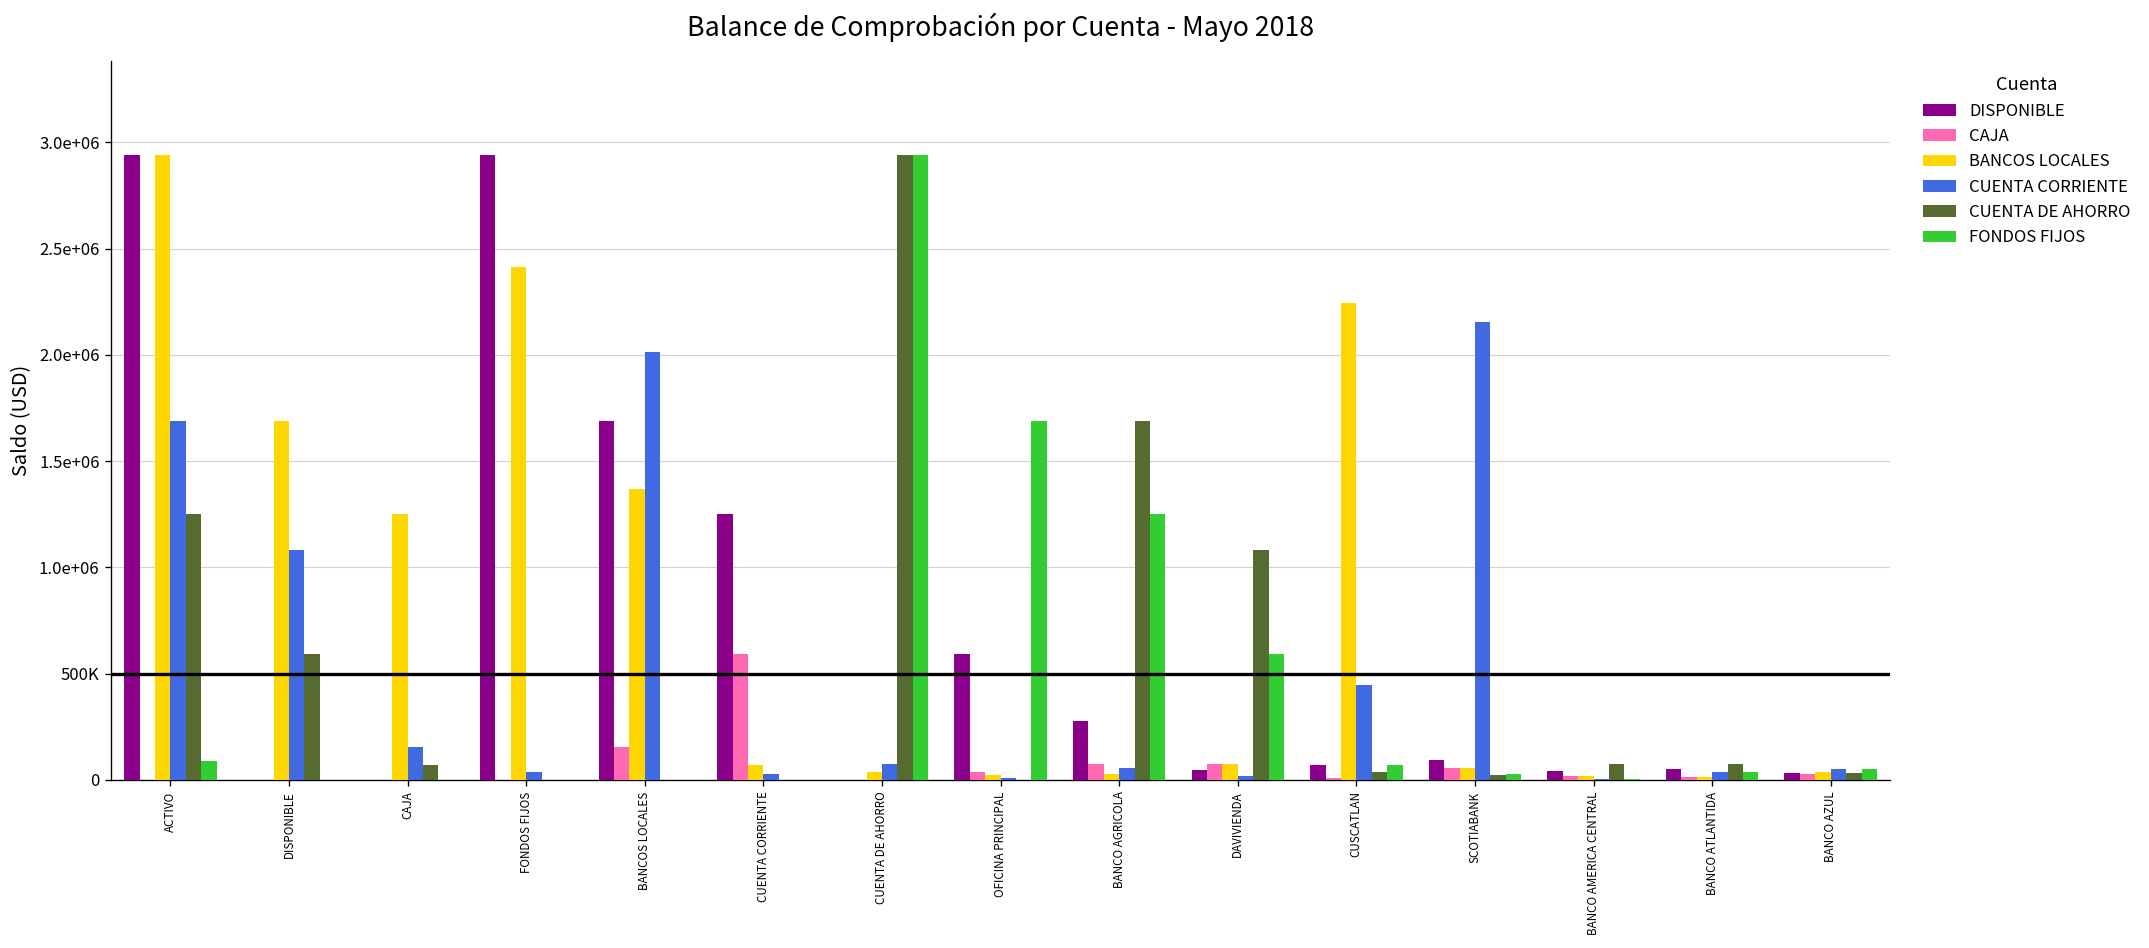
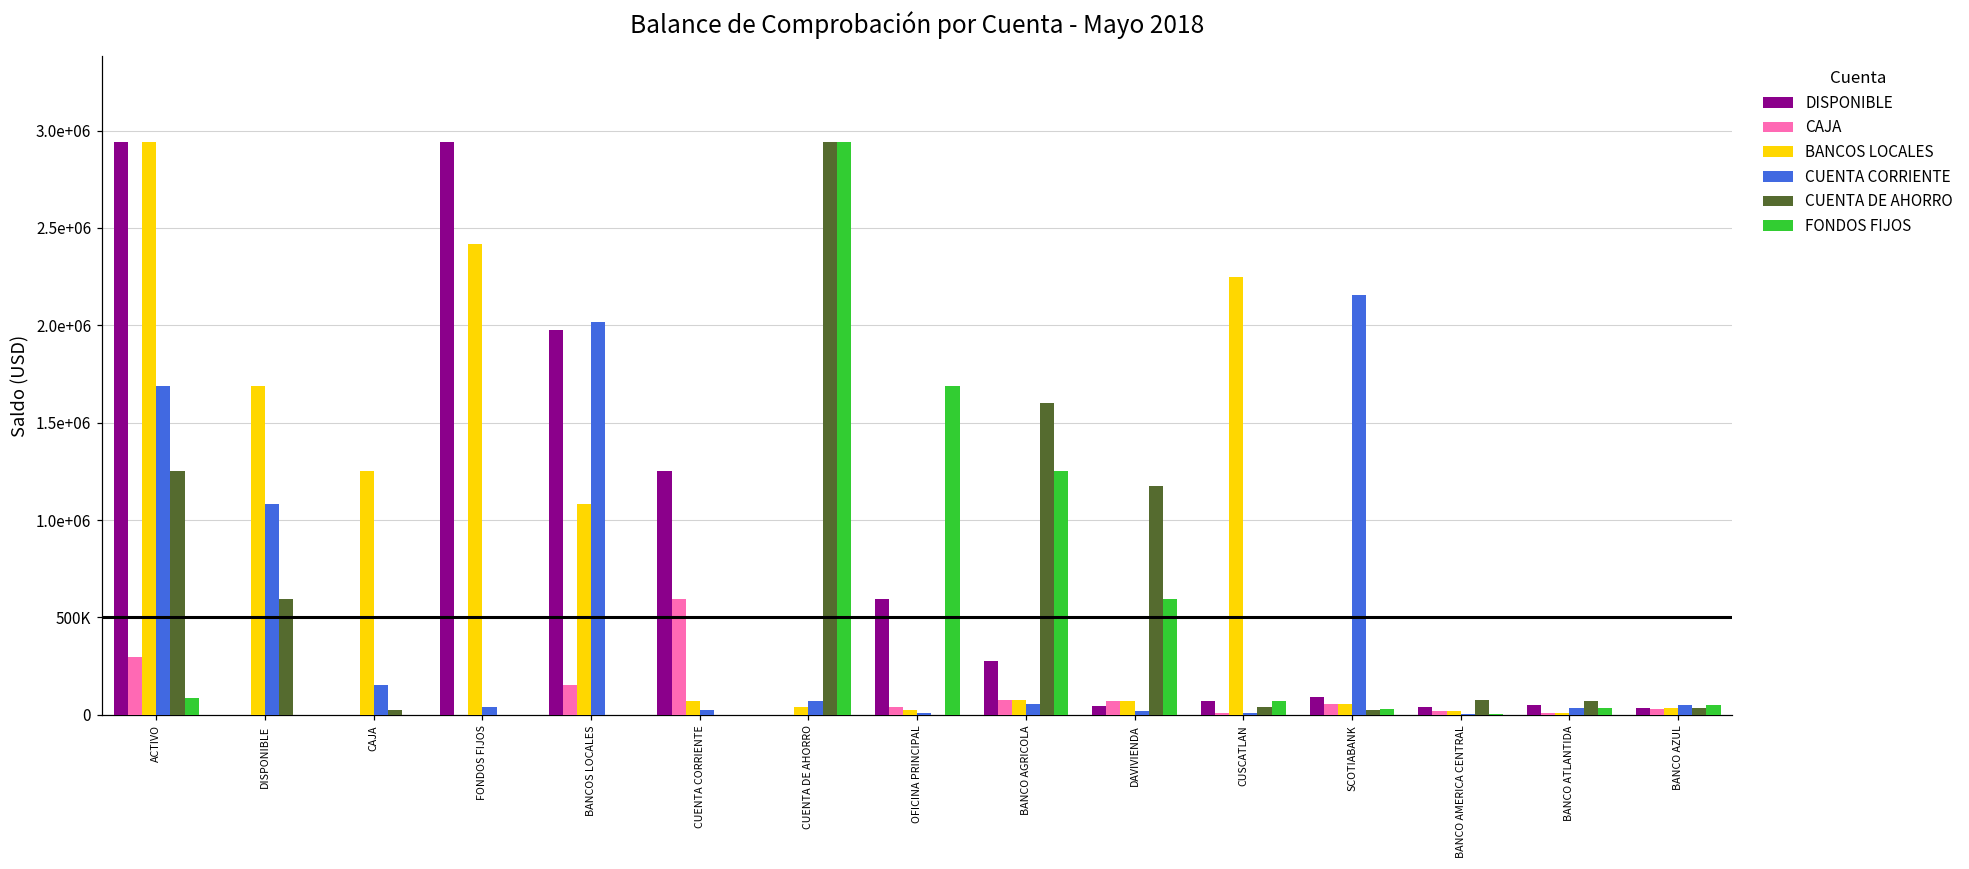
CAJA, ACTIVO: 0 -> 300000
CUENTA DE AHORRO, CAJA: 70000 -> 20000
DISPONIBLE, BANCOS LOCALES: 1690000 -> 1980000
BANCOS LOCALES, BANCOS LOCALES: 1370000 -> 1080000
BANCOS LOCALES, BANCO AGRICOLA: 30000 -> 80000
CUENTA DE AHORRO, BANCO AGRICOLA: 1690000 -> 1600000
CUENTA DE AHORRO, DAVIVIENDA: 1080000 -> 1180000
CUENTA CORRIENTE, CUSCATLAN: 450000 -> 10000
